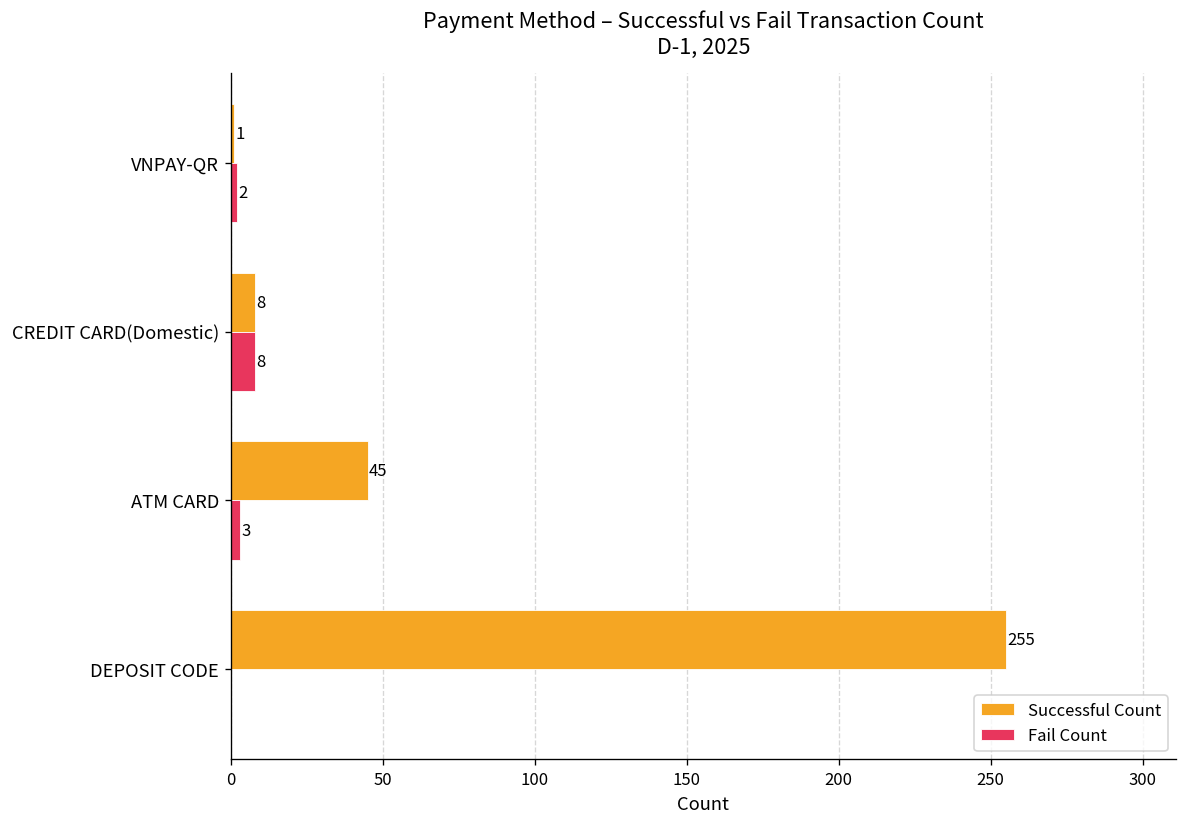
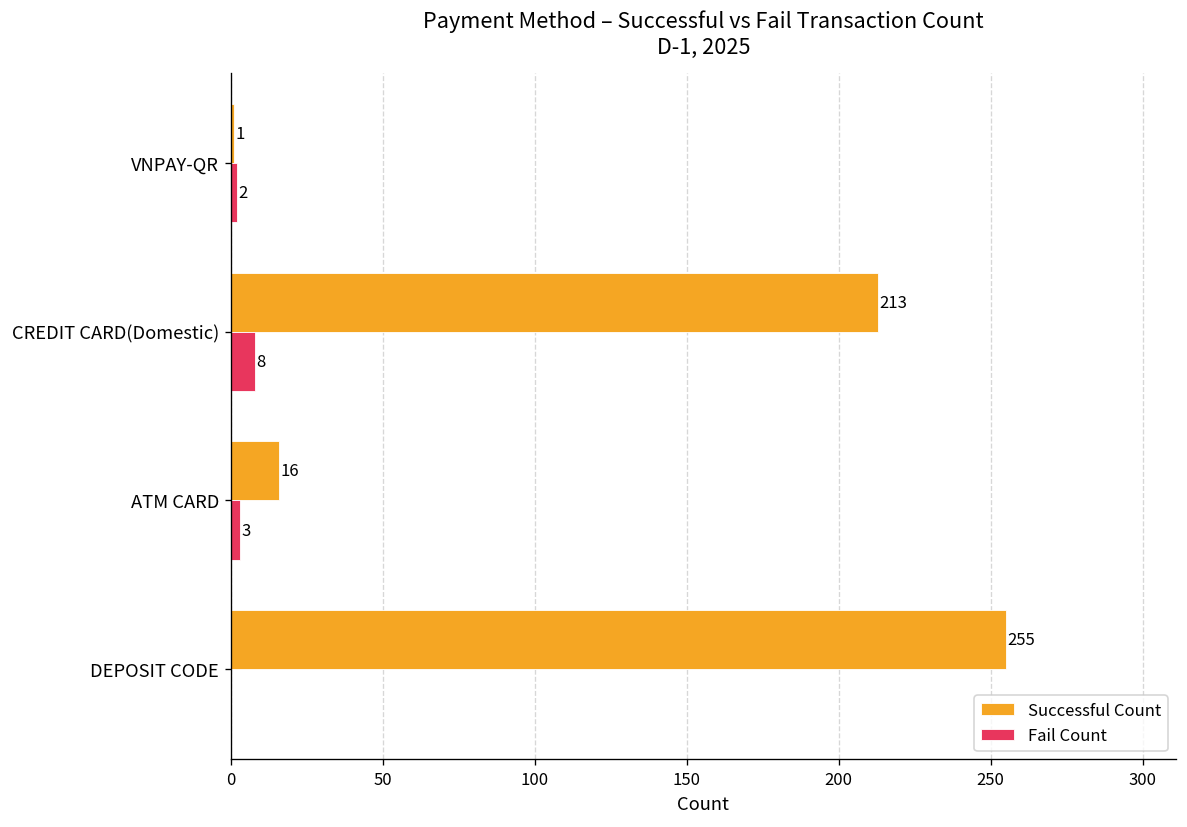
Successful Count, CREDIT CARD(Domestic): 8 -> 213
Successful Count, ATM CARD: 45 -> 16
